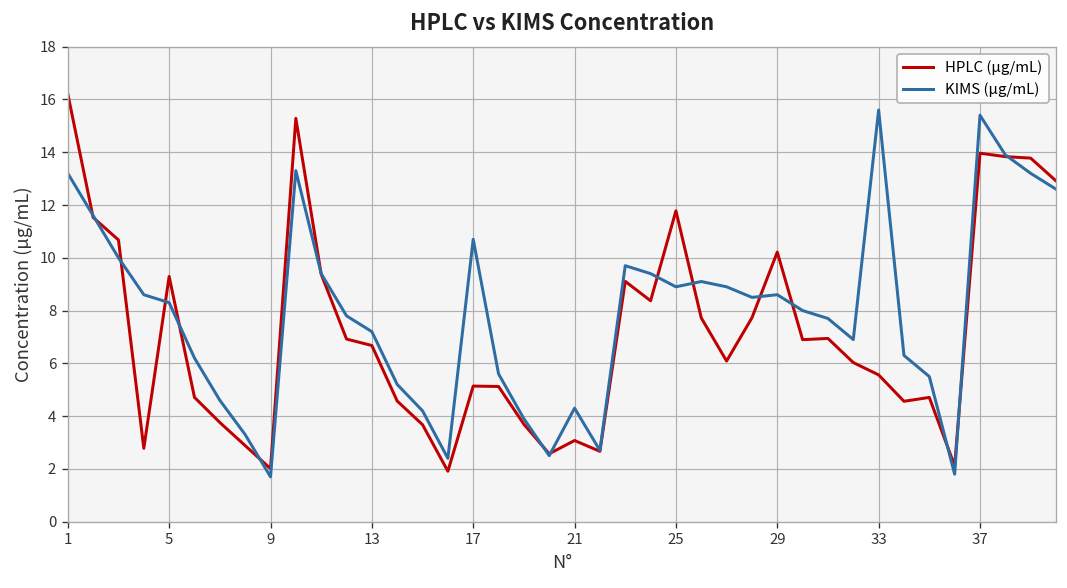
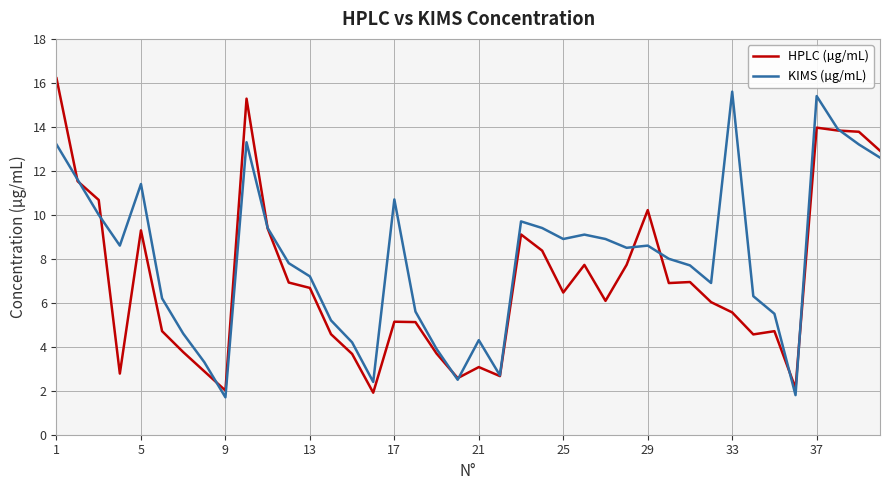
KIMS (µg/mL), 5: 8.3 -> 11.4
HPLC (µg/mL), 25: 11.8 -> 6.5
